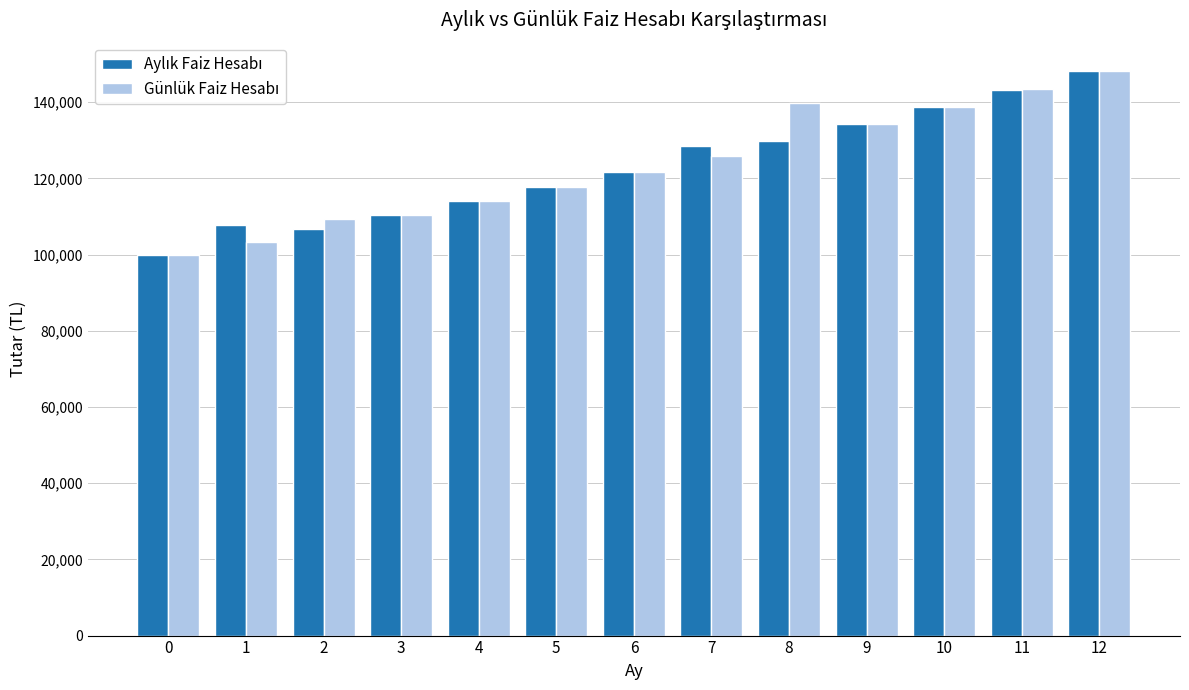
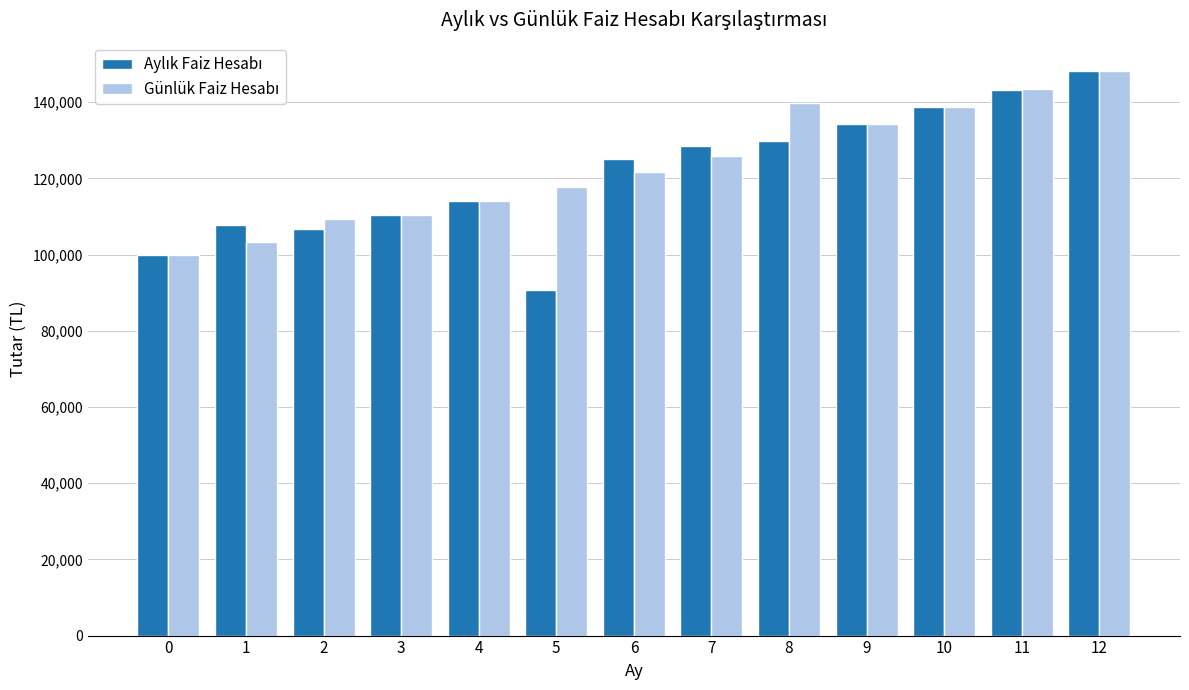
Aylık Faiz Hesabı, 5: 118,000 -> 91,000
Aylık Faiz Hesabı, 6: 122,000 -> 125,000
